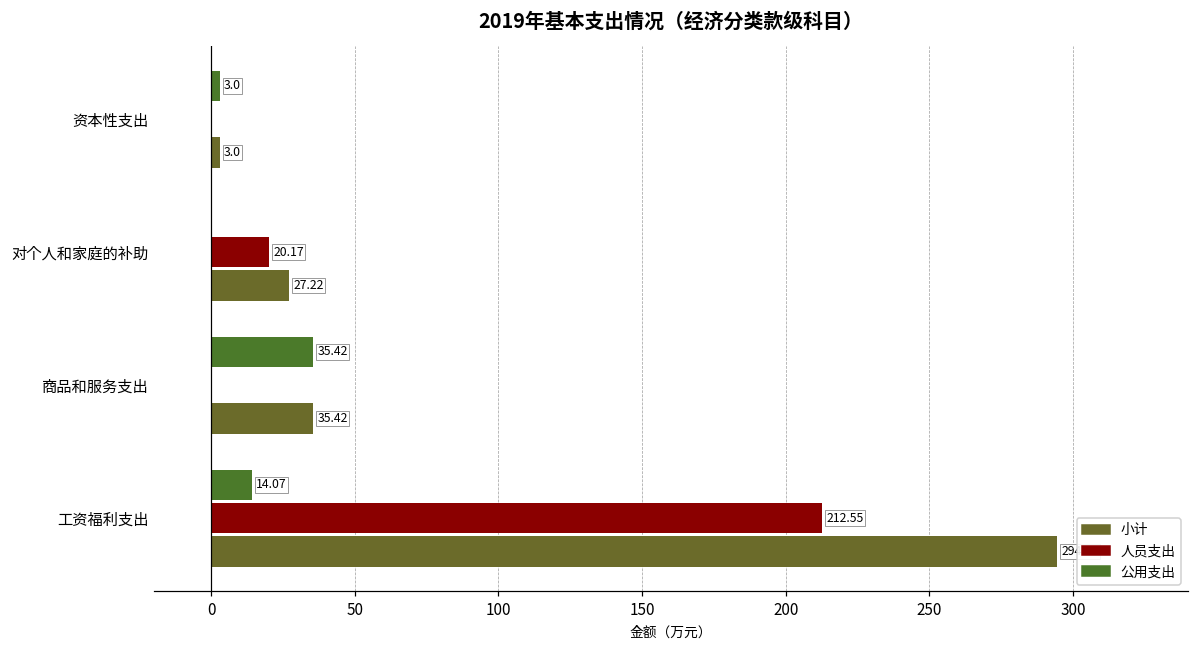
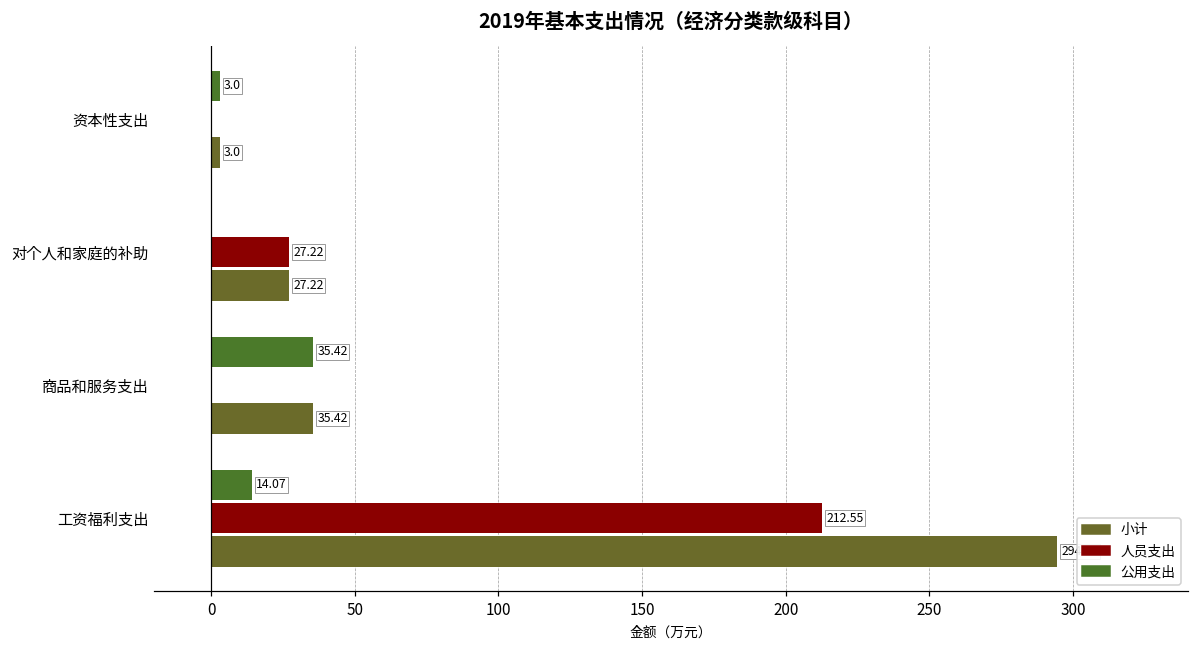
人员支出, 对个人和家庭的补助: 20.17 -> 27.22
